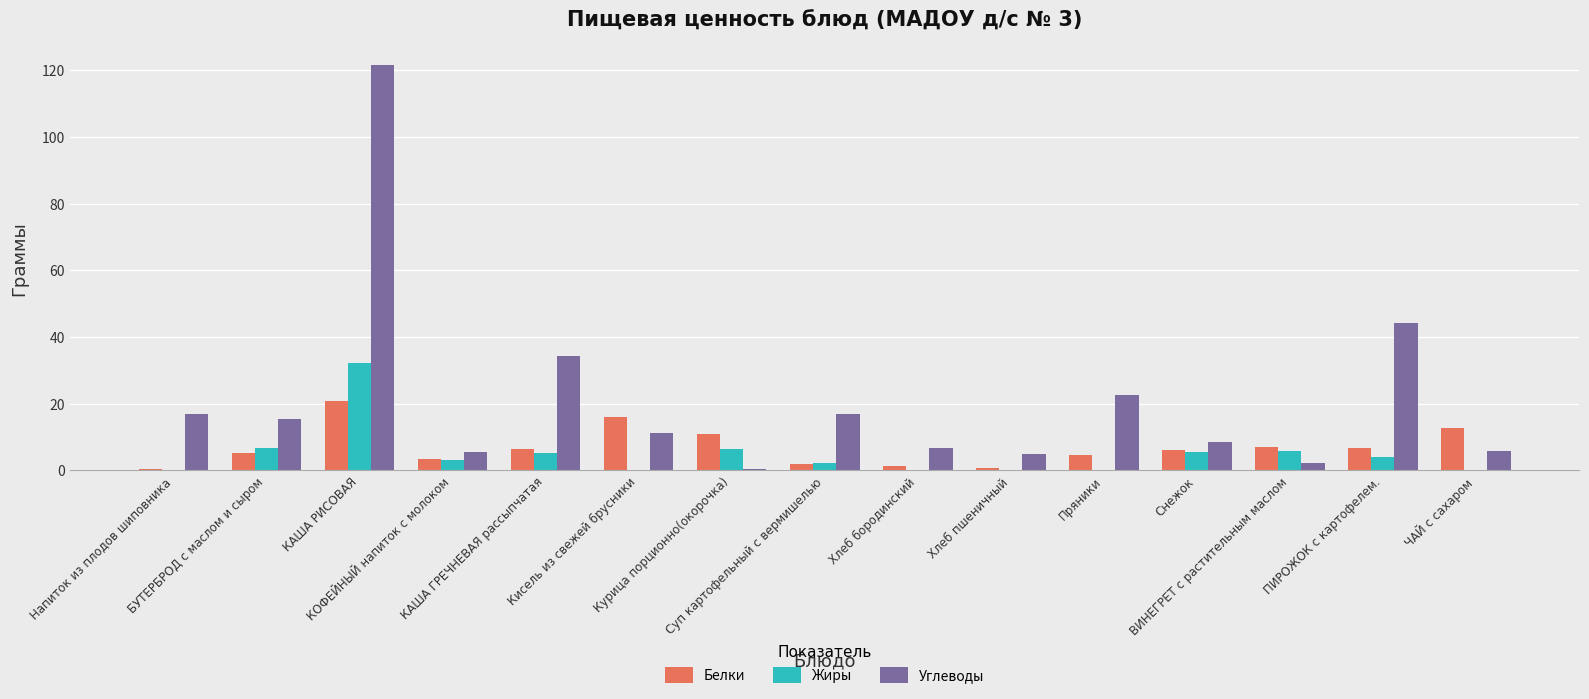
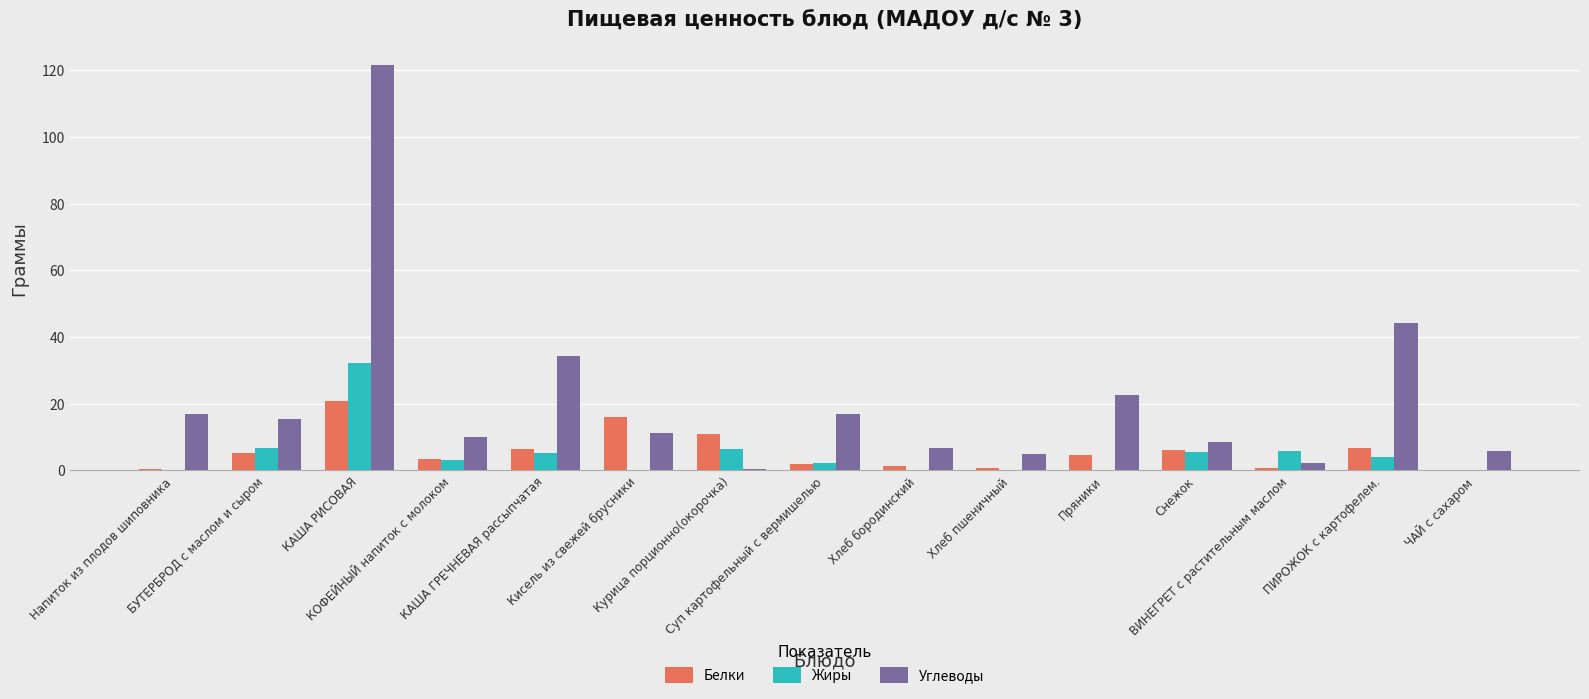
Углеводы, КОФЕЙНЫЙ напиток с молоком: 6 -> 10
Белки, ВИНЕГРЕТ с растительным маслом: 7 -> 1
Белки, ЧАЙ с сахаром: 13 -> 0
